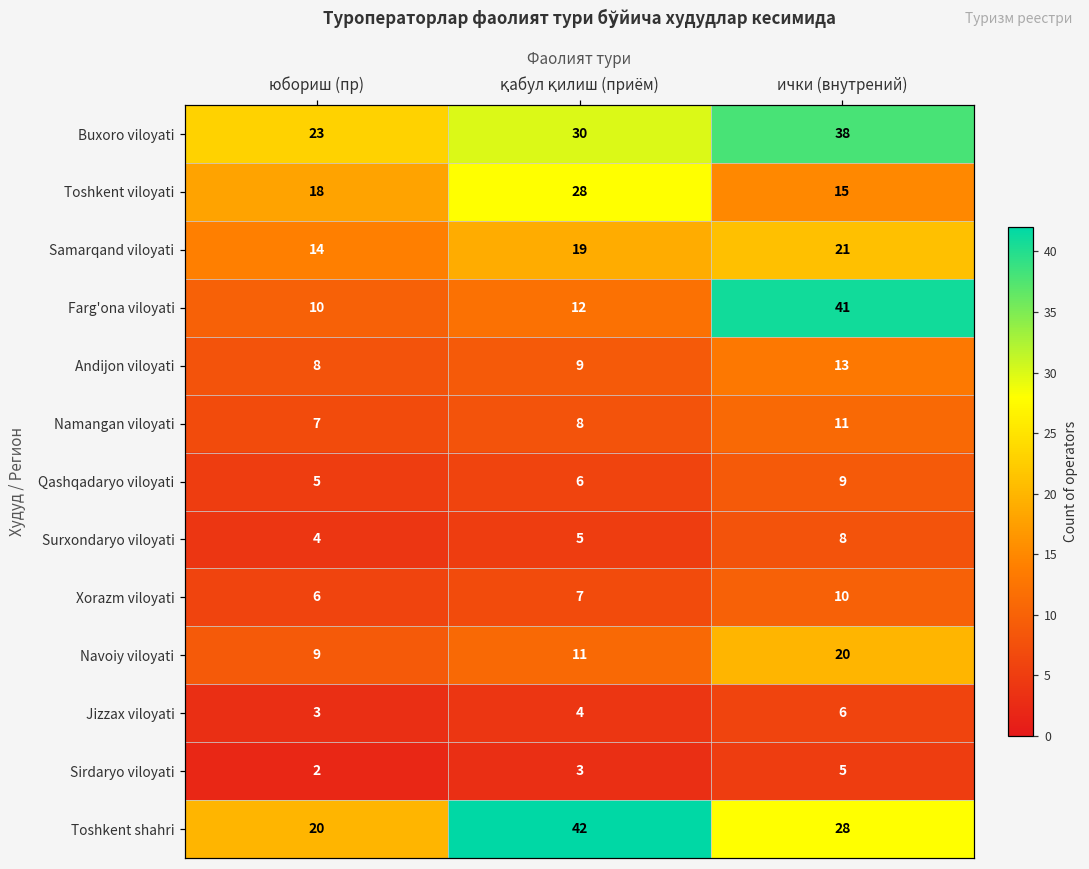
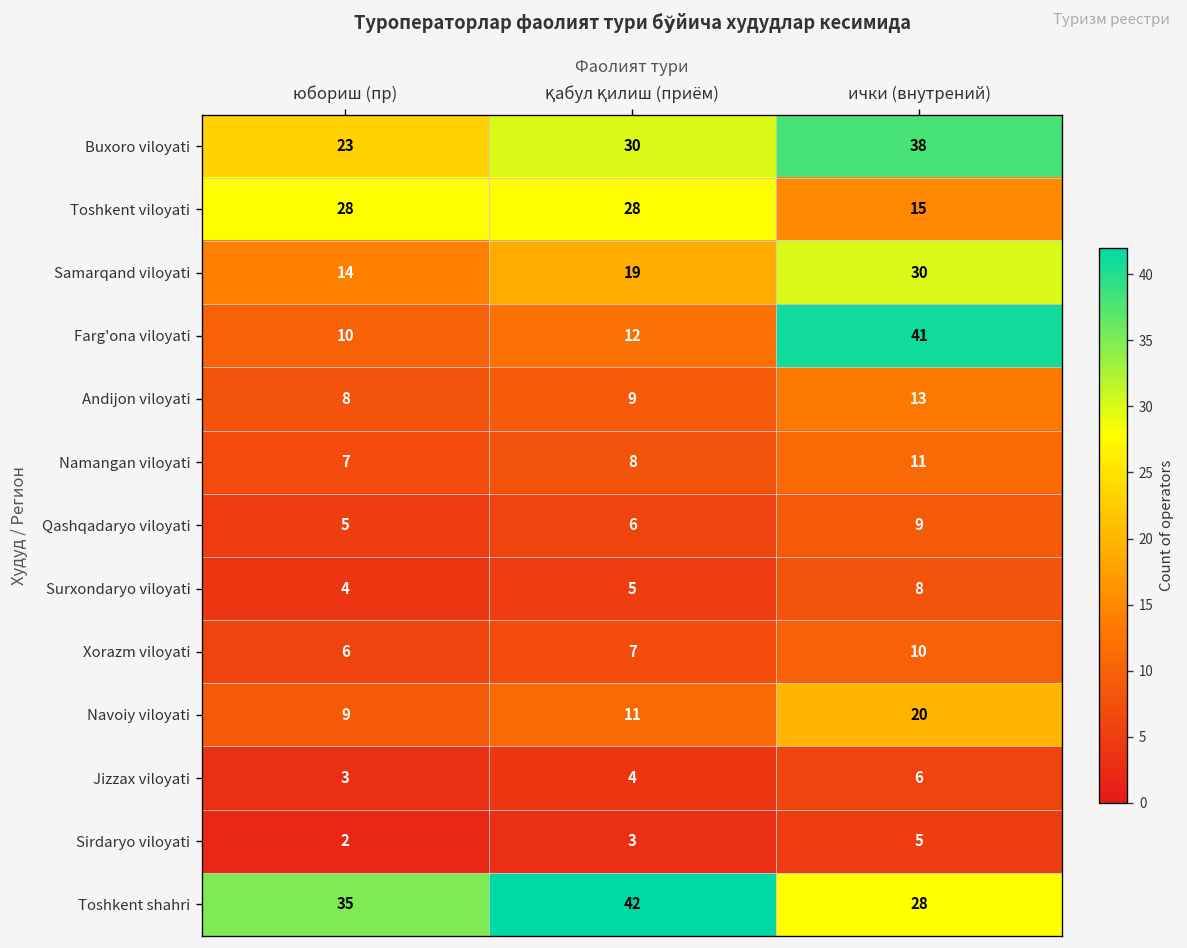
Toshkent viloyati, юбориш (пр): 18 -> 28
Samarqand viloyati, ички (внутрений): 21 -> 30
Toshkent shahri, юбориш (пр): 20 -> 35
